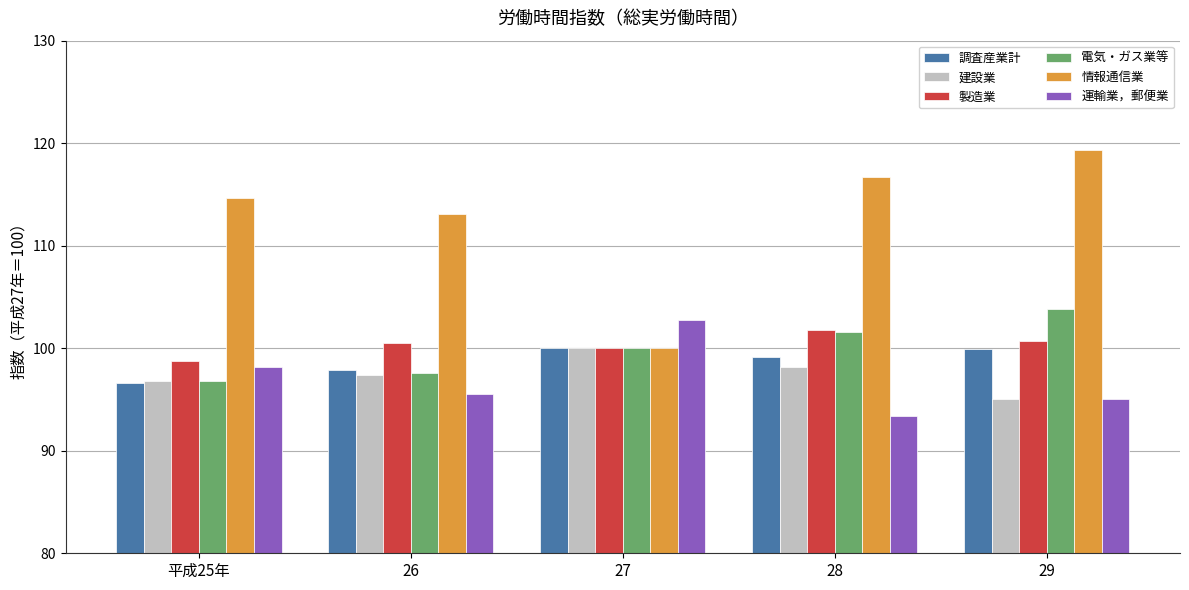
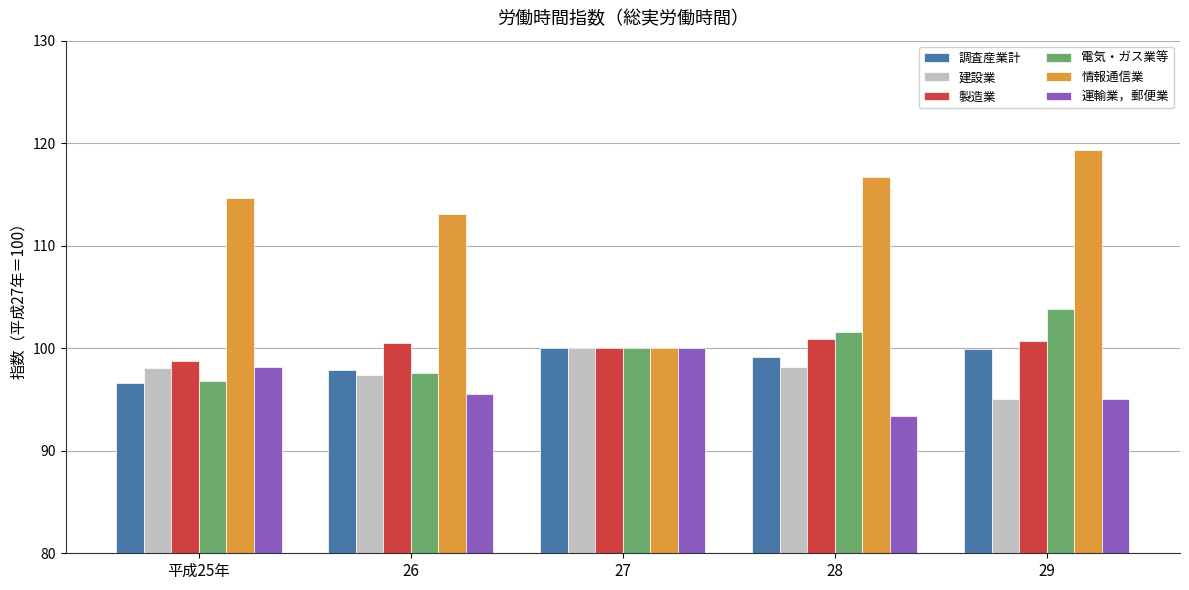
建設業, 平成25年: 96.8 -> 98.1
運輸業，郵便業, 27: 102.8 -> 100.0
製造業, 28: 101.8 -> 100.9
